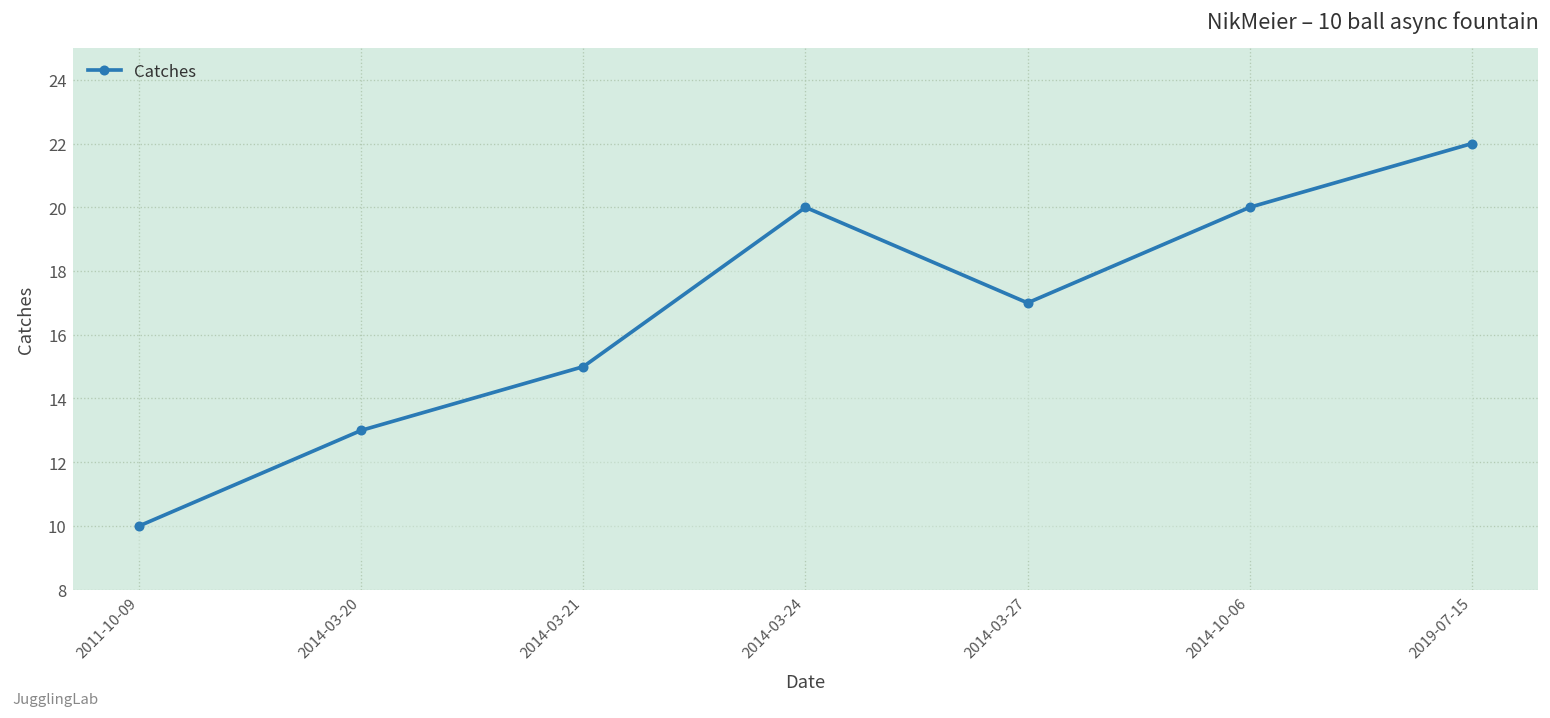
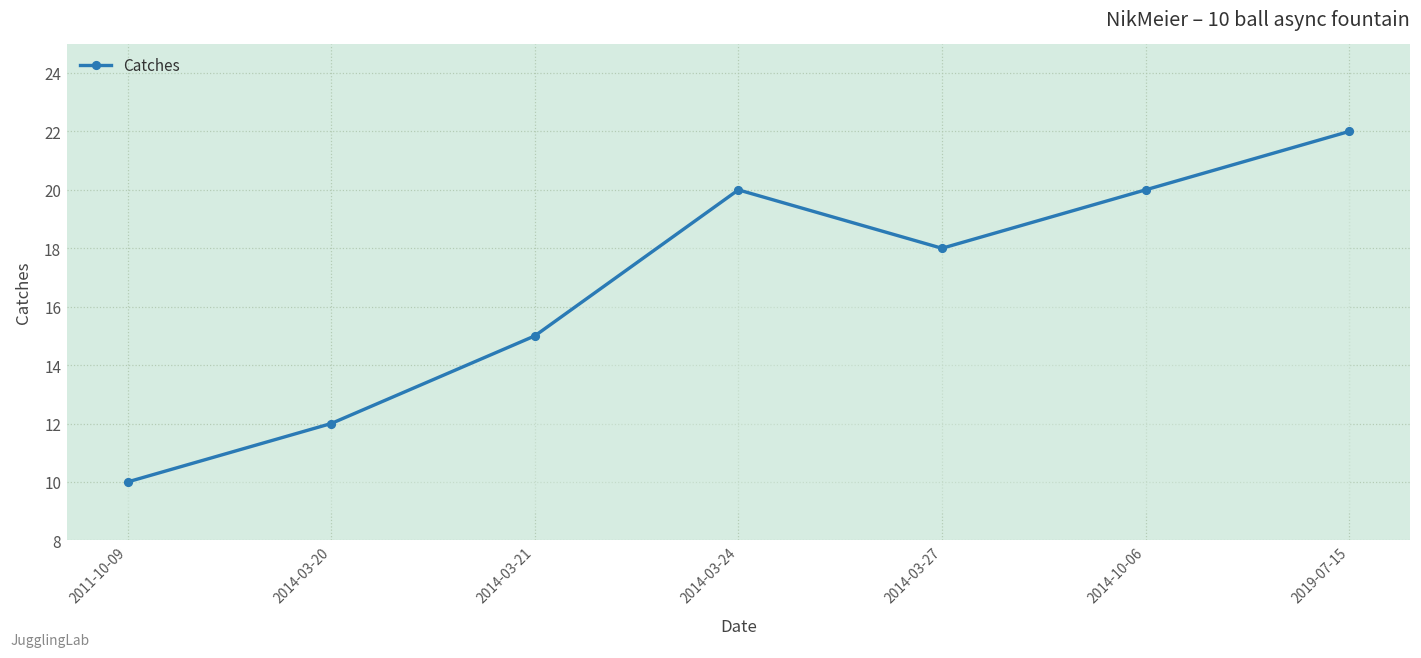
2014-03-20: 13 -> 12
2014-03-27: 17 -> 18
